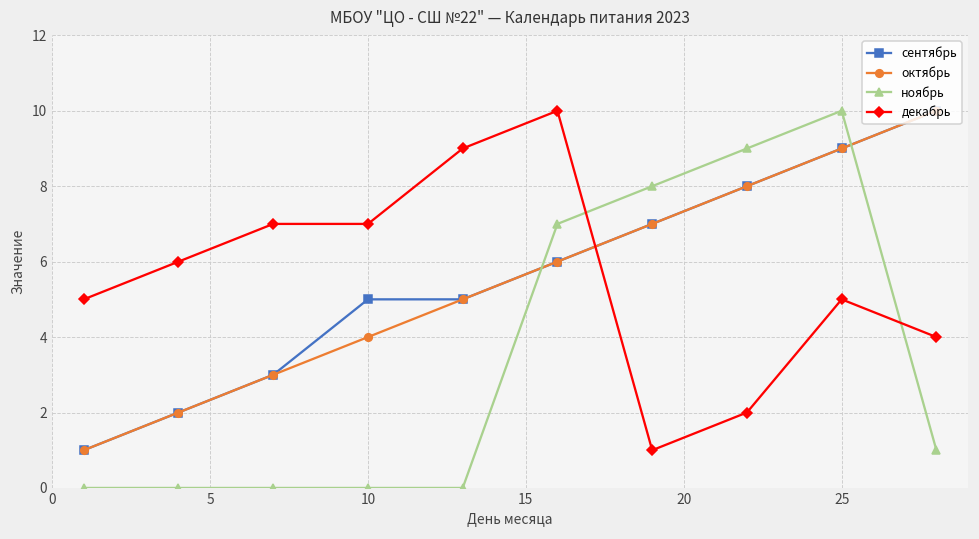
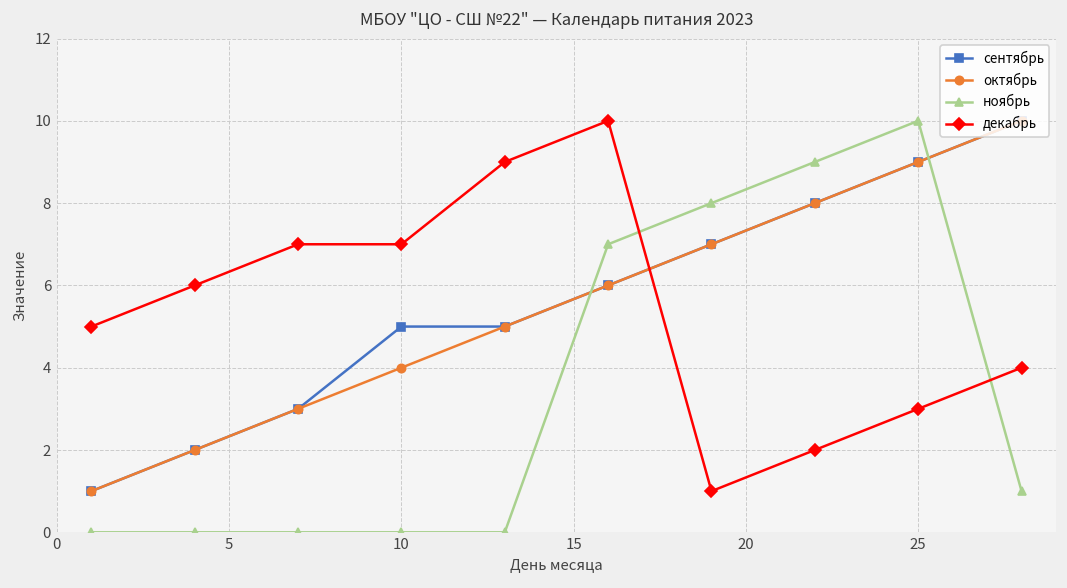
декабрь, 25: 5 -> 3
